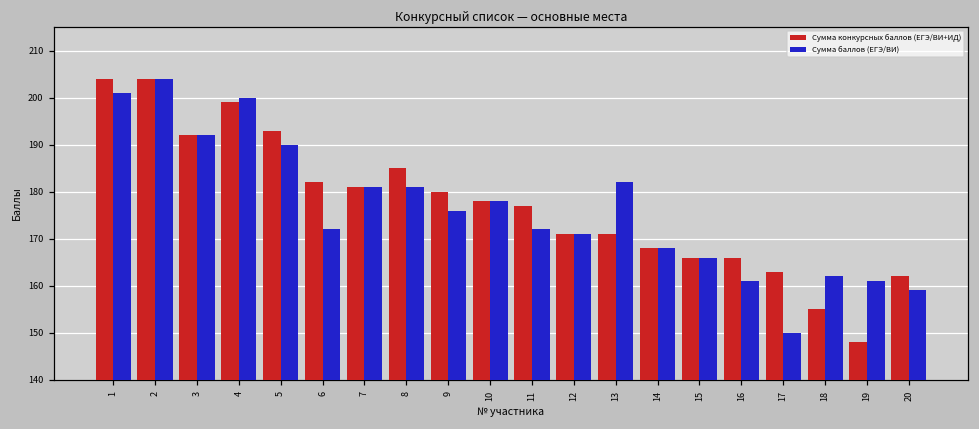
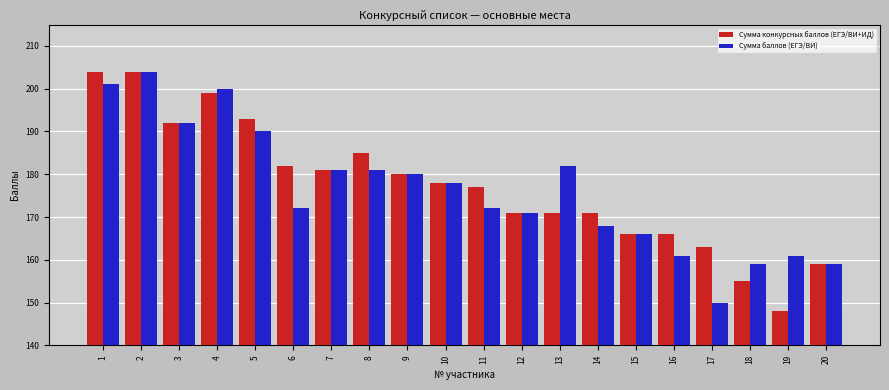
Сумма баллов (ЕГЭ/ВИ), 9: 176 -> 180
Сумма конкурсных баллов (ЕГЭ/ВИ+ИД), 14: 168 -> 171
Сумма баллов (ЕГЭ/ВИ), 18: 162 -> 159
Сумма конкурсных баллов (ЕГЭ/ВИ+ИД), 20: 162 -> 159
